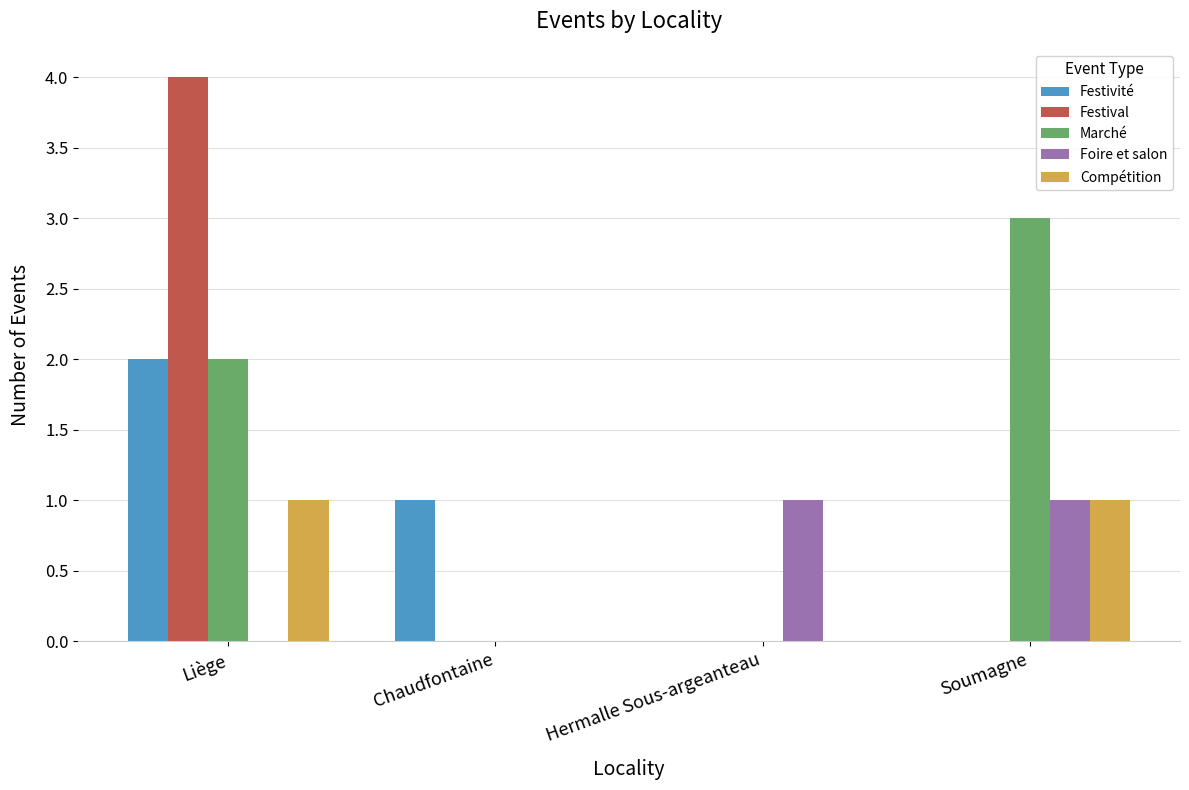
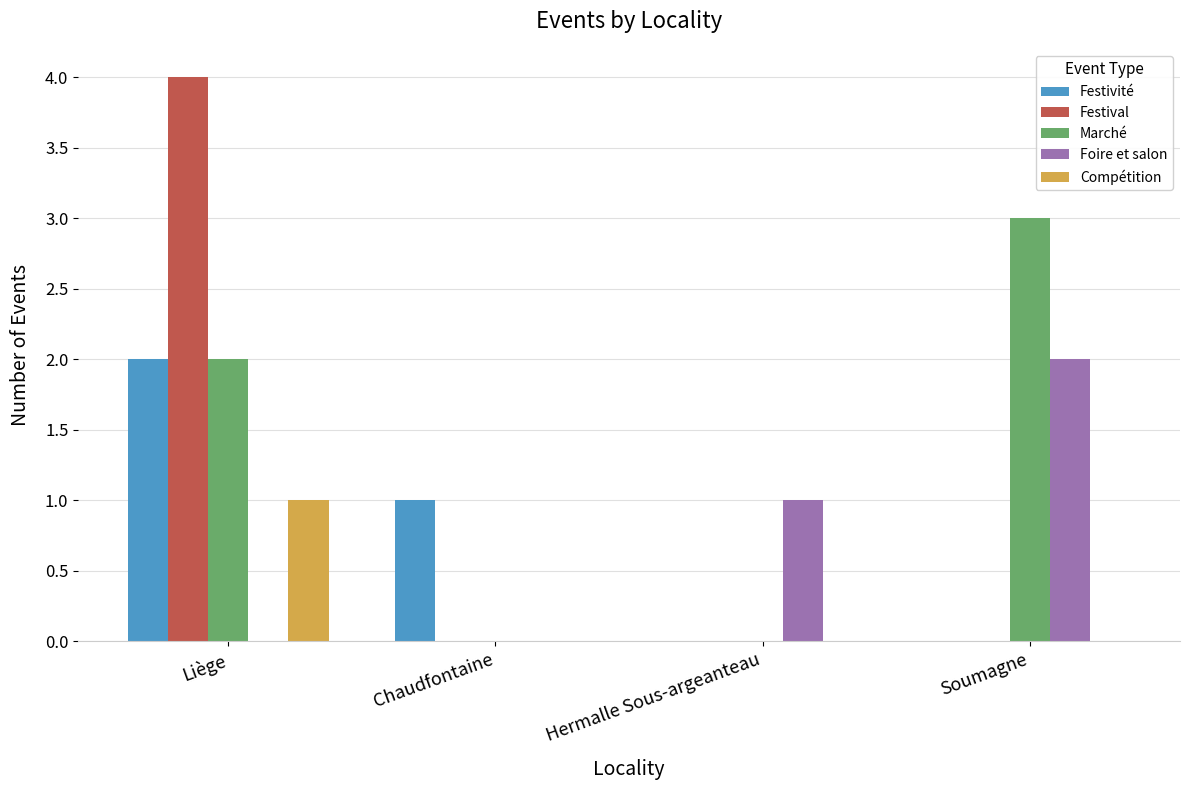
Foire et salon, Soumagne: 1 -> 2
Compétition, Soumagne: 1 -> 0
